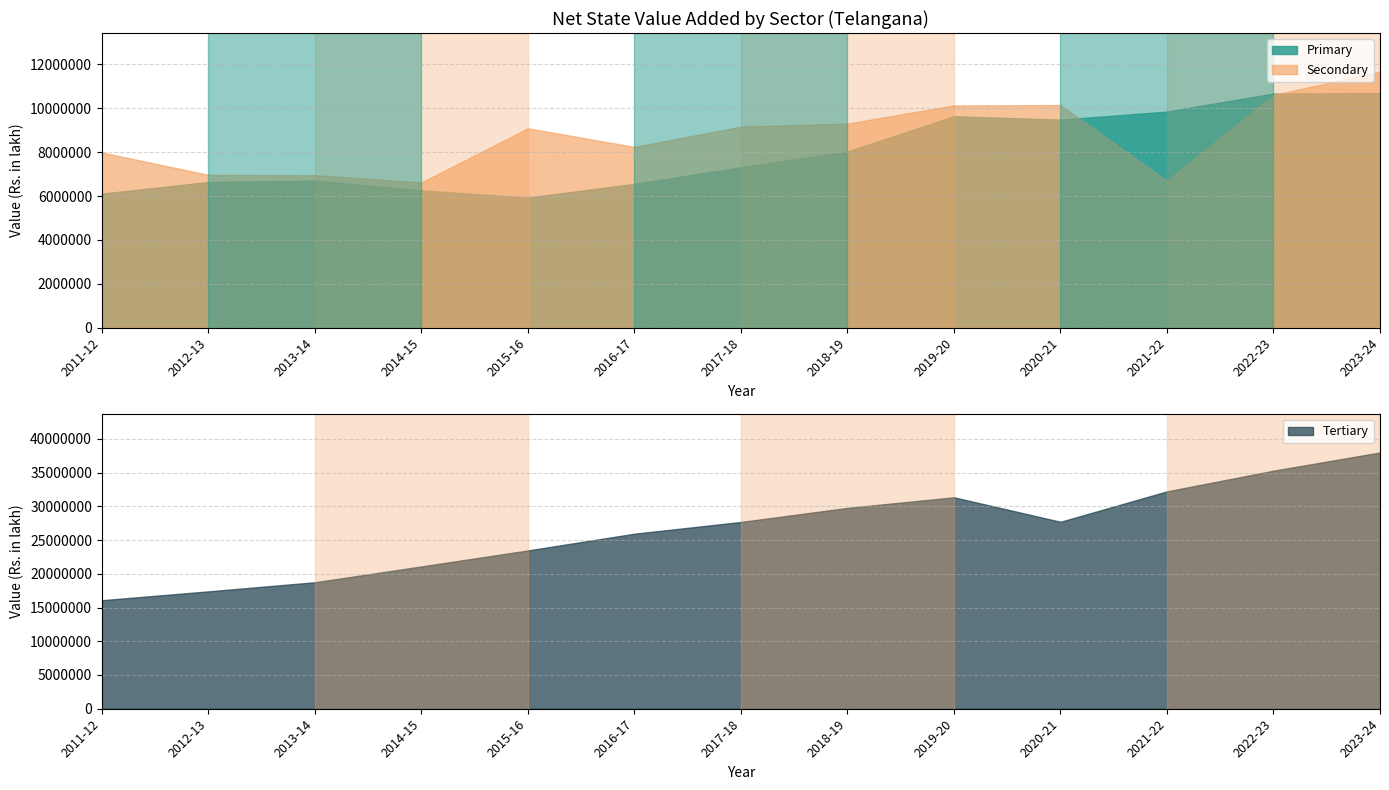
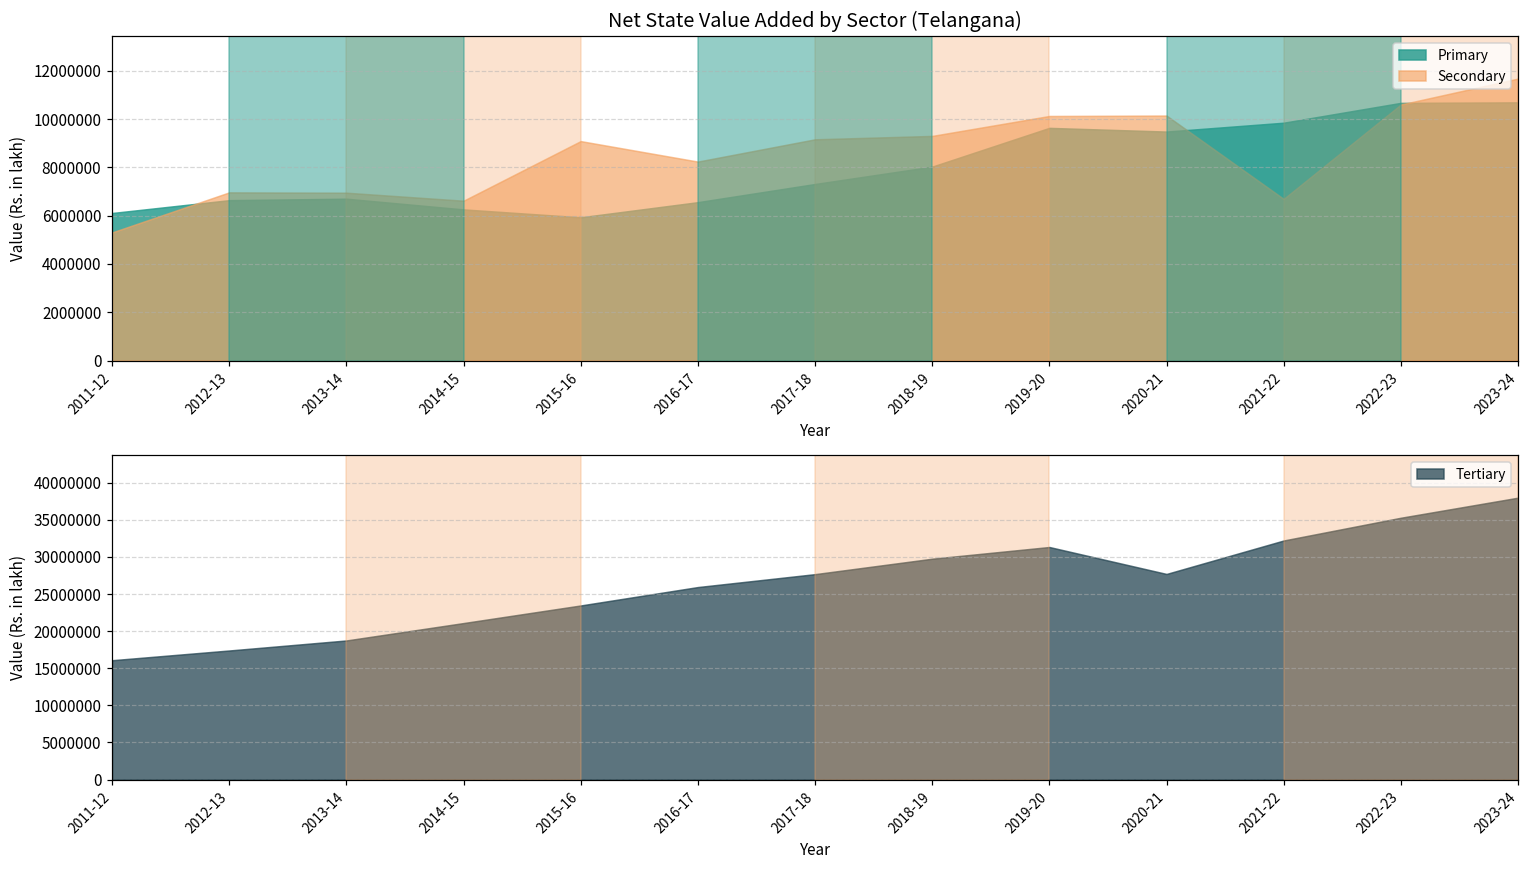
Net State Value Added by Sector (Telangana), Secondary, 2011-12: 8000000 -> 5300000
